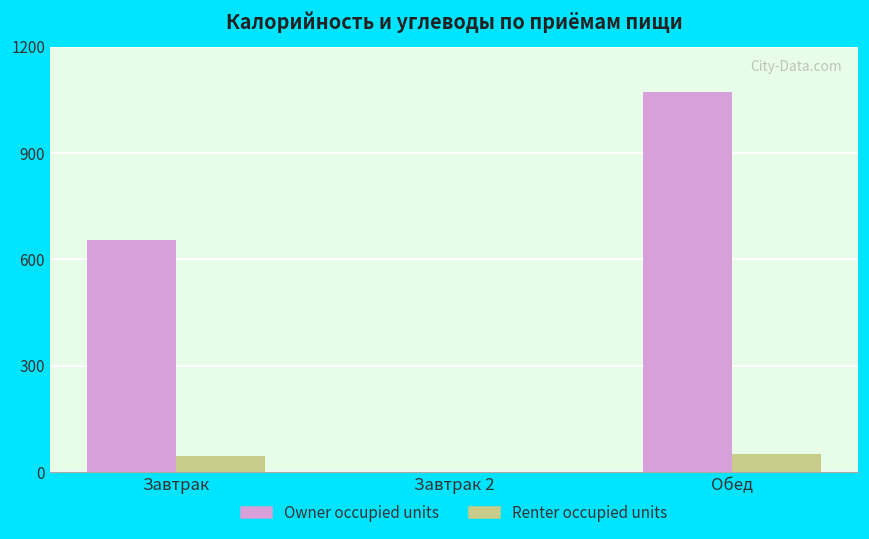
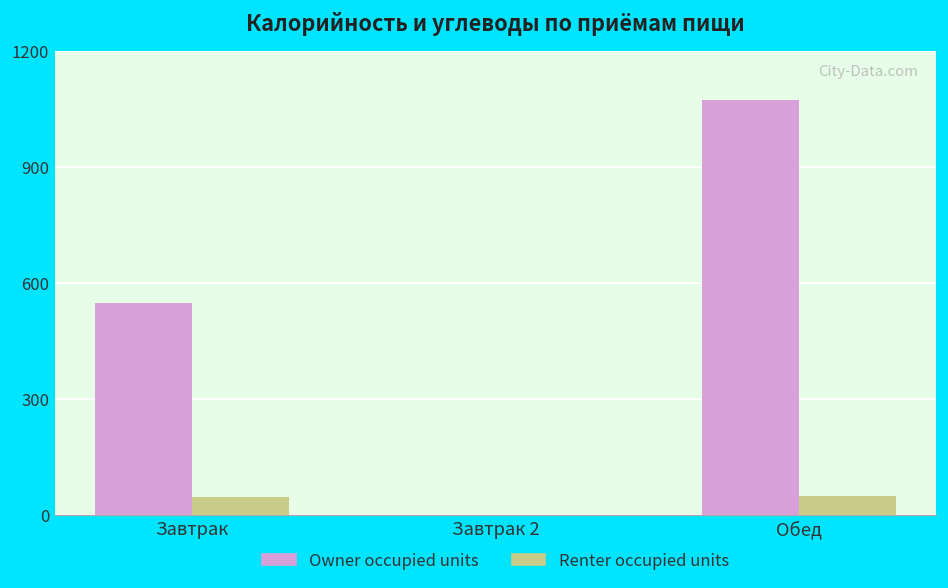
Owner occupied units, Завтрак: 660 -> 550
